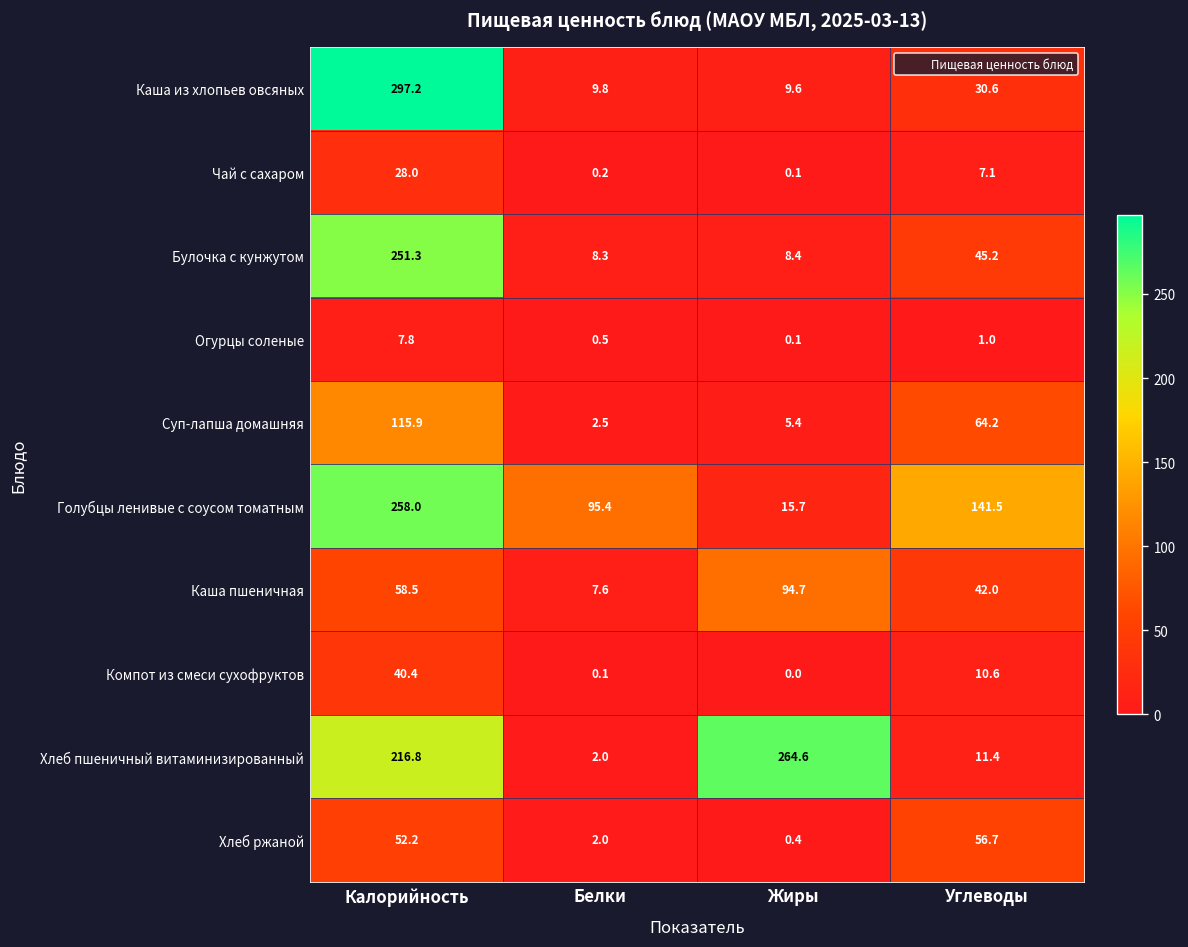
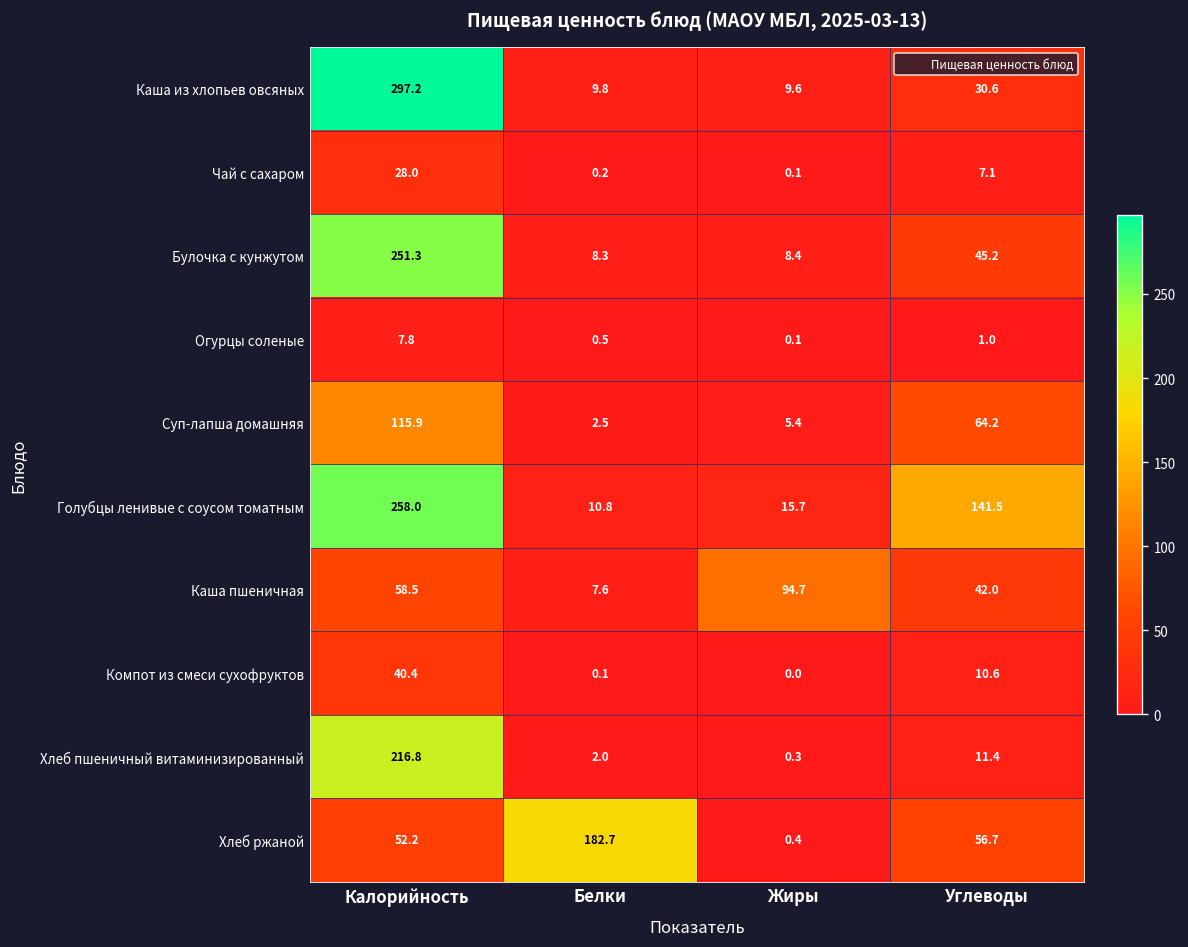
Голубцы ленивые с соусом томатным, Белки: 95.4 -> 10.8
Хлеб пшеничный витаминизированный, Жиры: 264.6 -> 0.3
Хлеб ржаной, Белки: 2.0 -> 182.7
